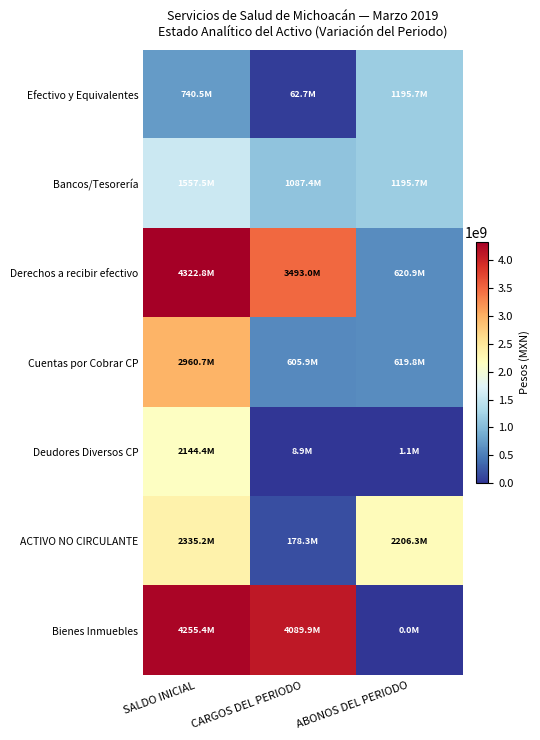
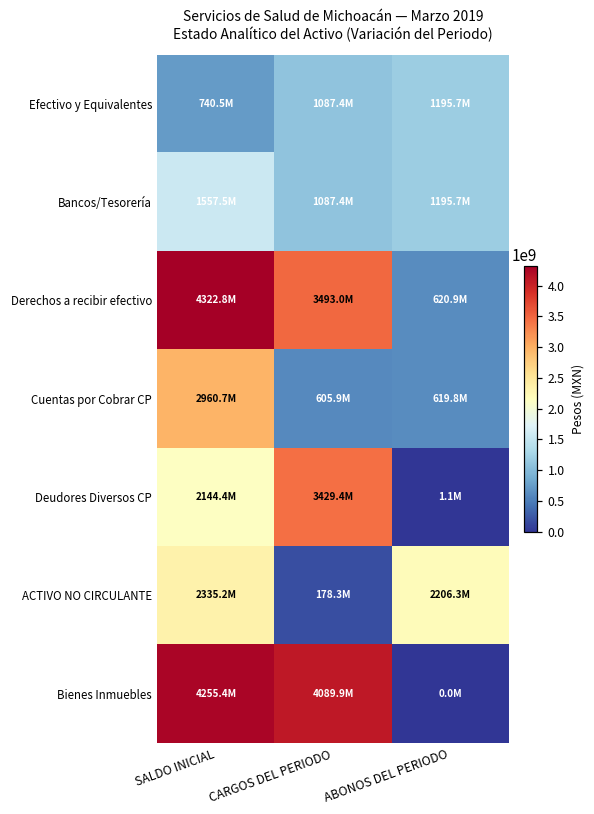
Efectivo y Equivalentes, CARGOS DEL PERIODO: 62.7M -> 1087.4M
Deudores Diversos CP, CARGOS DEL PERIODO: 8.9M -> 3429.4M
